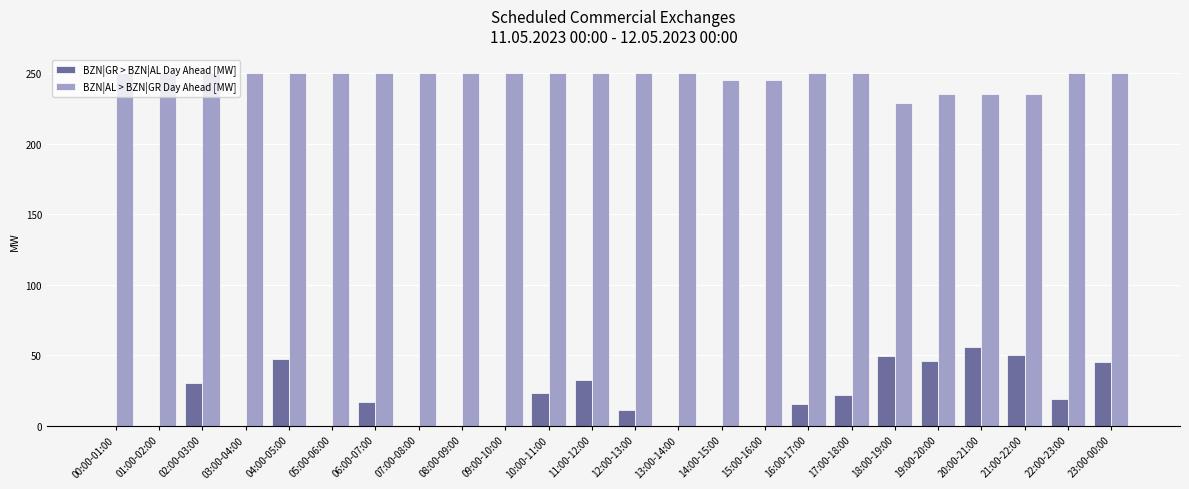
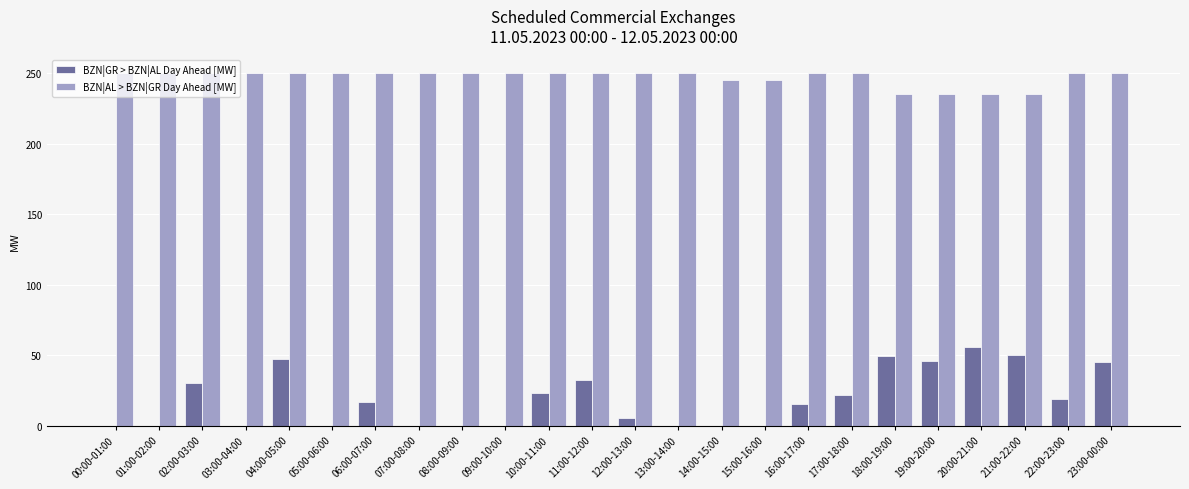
BZN|GR > BZN|AL Day Ahead [MW], 12:00-13:00: 11 -> 5
BZN|AL > BZN|GR Day Ahead [MW], 18:00-19:00: 229 -> 235
